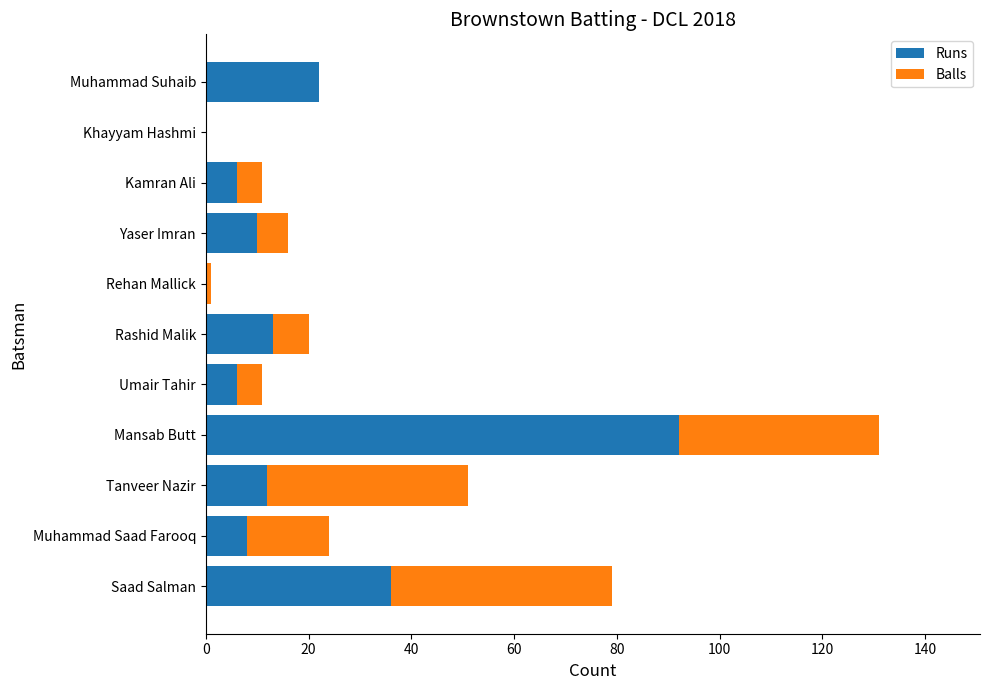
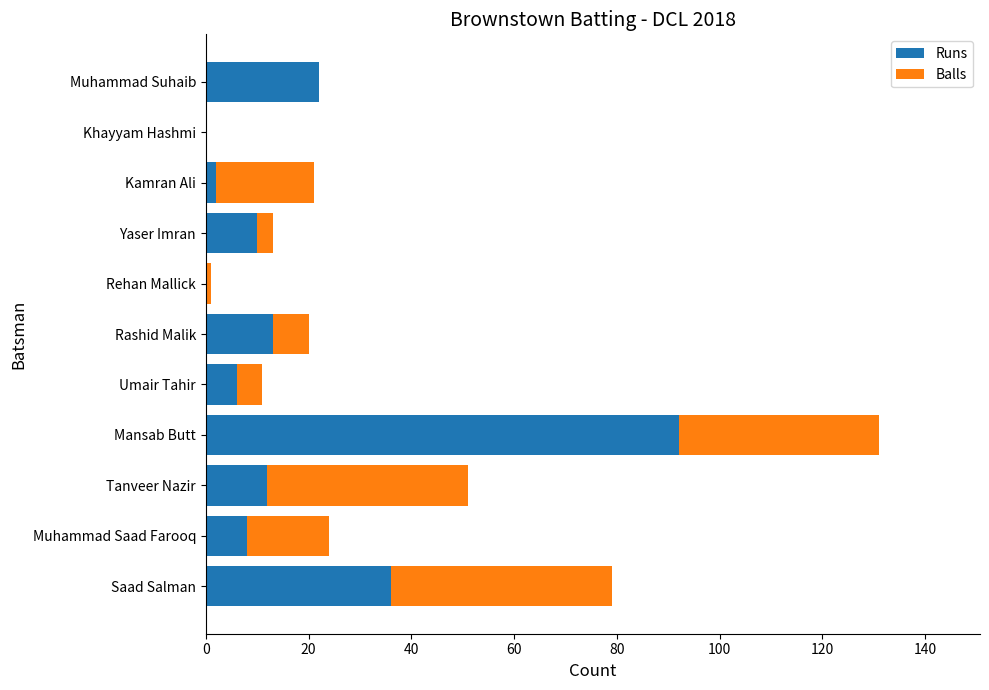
Runs, Kamran Ali: 6 -> 2
Balls, Kamran Ali: 5 -> 19
Balls, Yaser Imran: 6 -> 3
